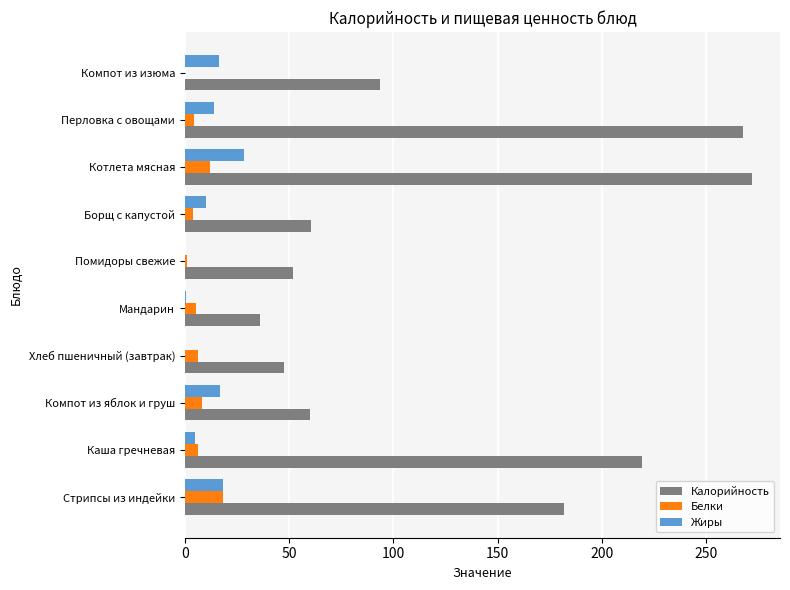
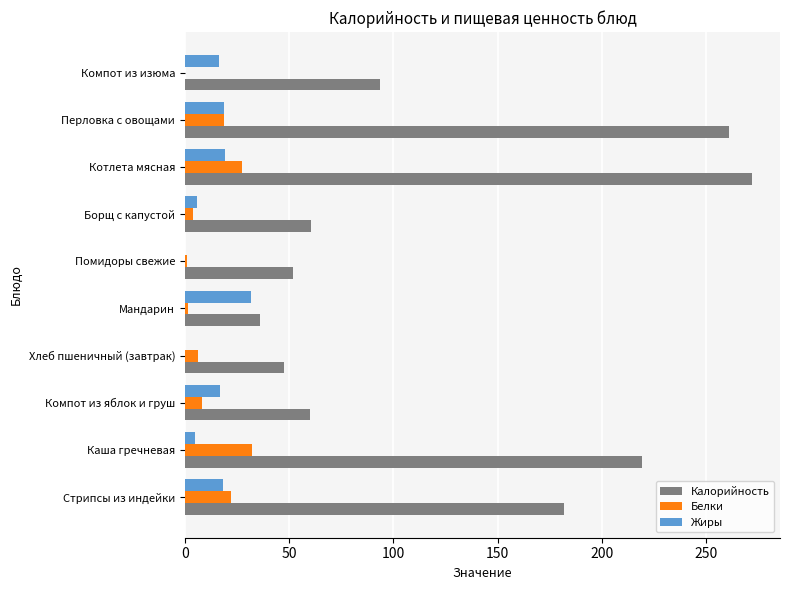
Жиры, Перловка с овощами: 14 -> 19
Белки, Перловка с овощами: 4 -> 19
Калорийность, Перловка с овощами: 268 -> 261
Жиры, Котлета мясная: 28 -> 19
Белки, Котлета мясная: 12 -> 27
Жиры, Борщ с капустой: 10 -> 6
Жиры, Мандарин: 0 -> 32
Белки, Мандарин: 5 -> 1
Белки, Каша гречневая: 6 -> 32
Белки, Стрипсы из индейки: 18 -> 22
